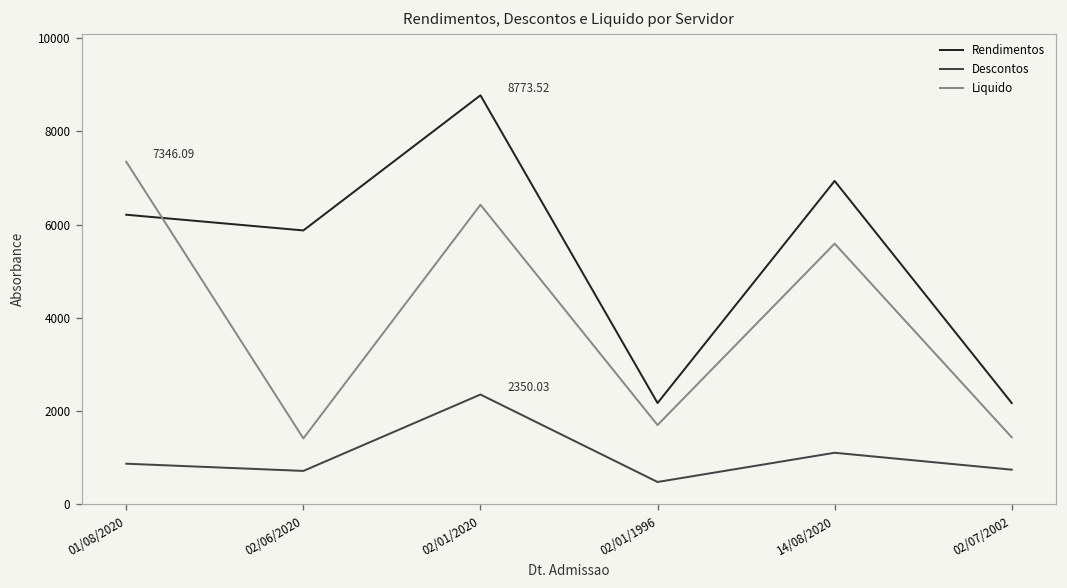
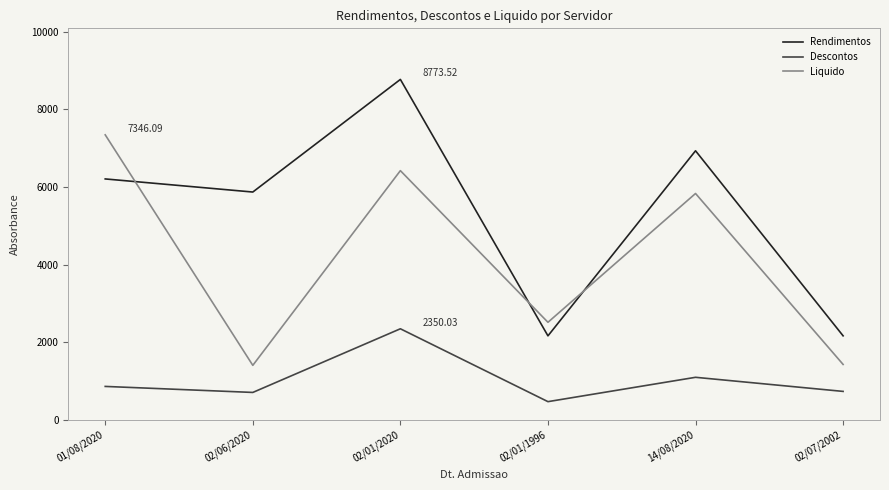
Liquido, 02/01/1996: 1700 -> 2500
Liquido, 14/08/2020: 5600 -> 5800
